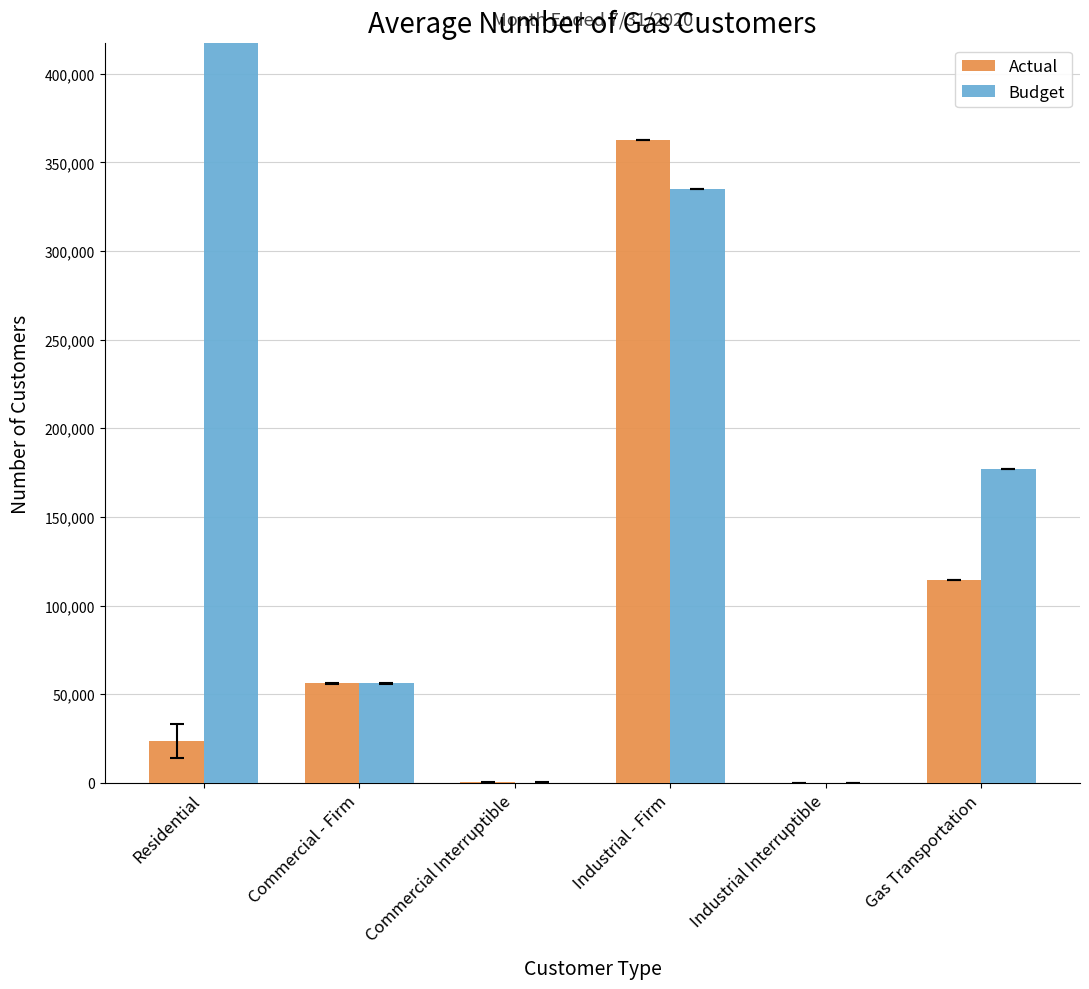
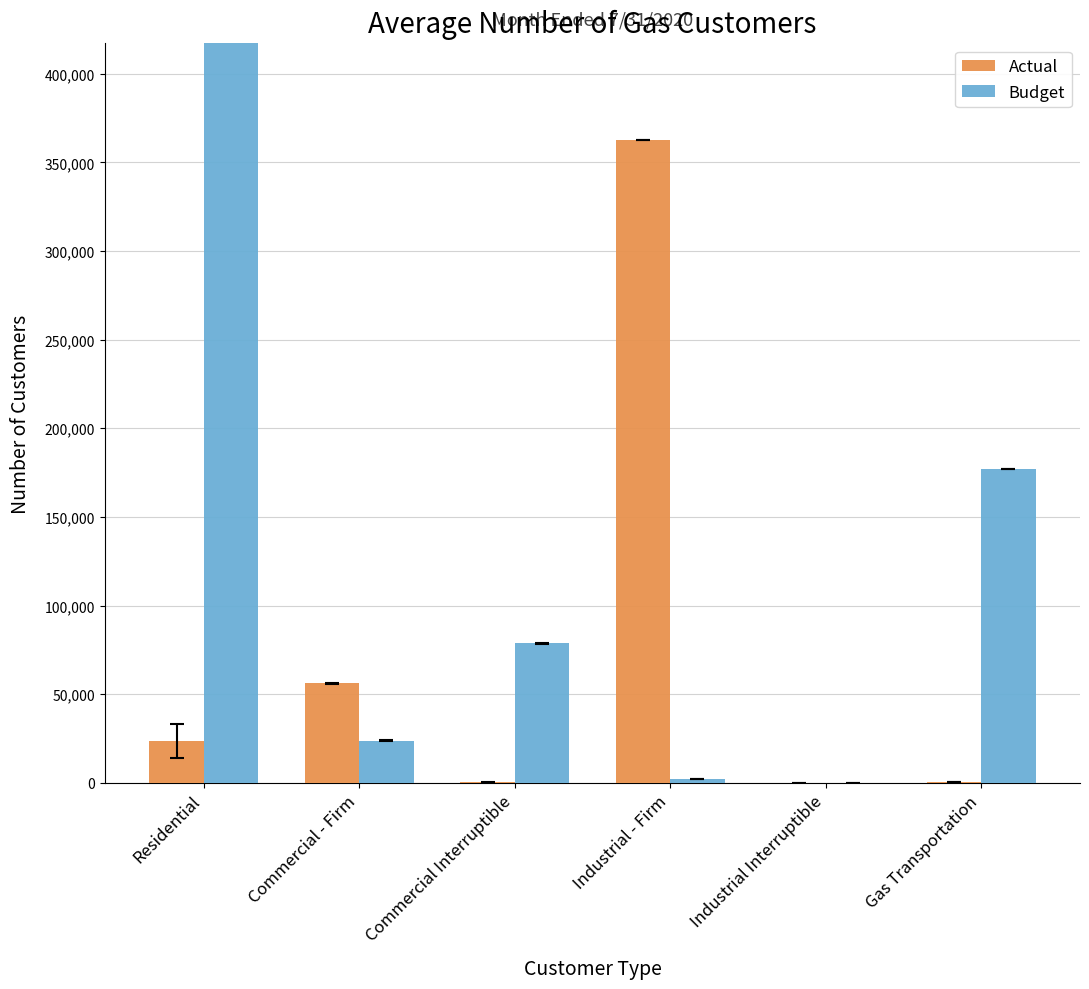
Budget, Commercial - Firm: 56,000 -> 24,000
Budget, Commercial Interruptible: 0 -> 79,000
Budget, Industrial - Firm: 335,000 -> 2,000
Actual, Gas Transportation: 115,000 -> 0
